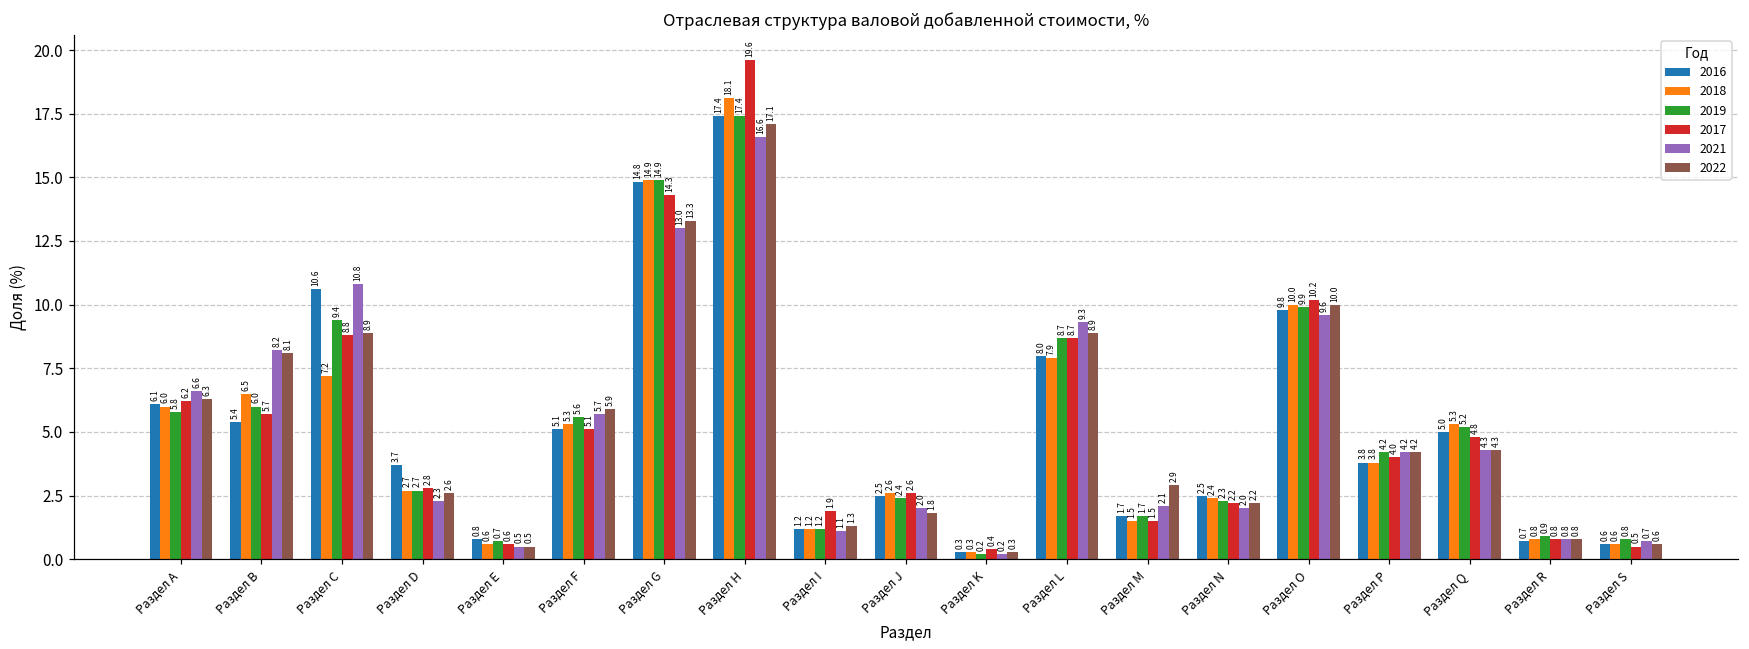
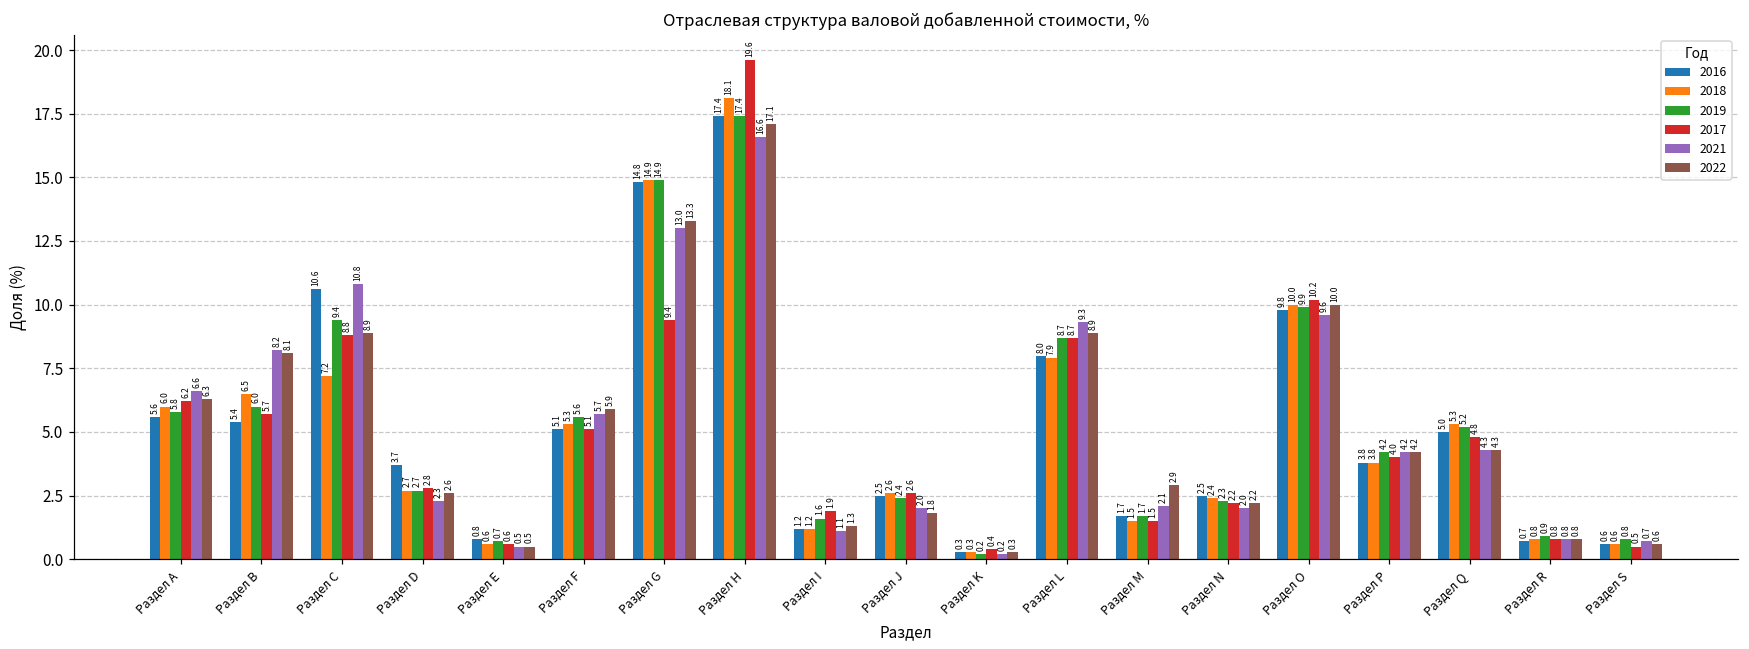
2016, Раздел A: 6.1 -> 5.6
2017, Раздел G: 14.3 -> 9.4
2019, Раздел I: 1.2 -> 1.6
